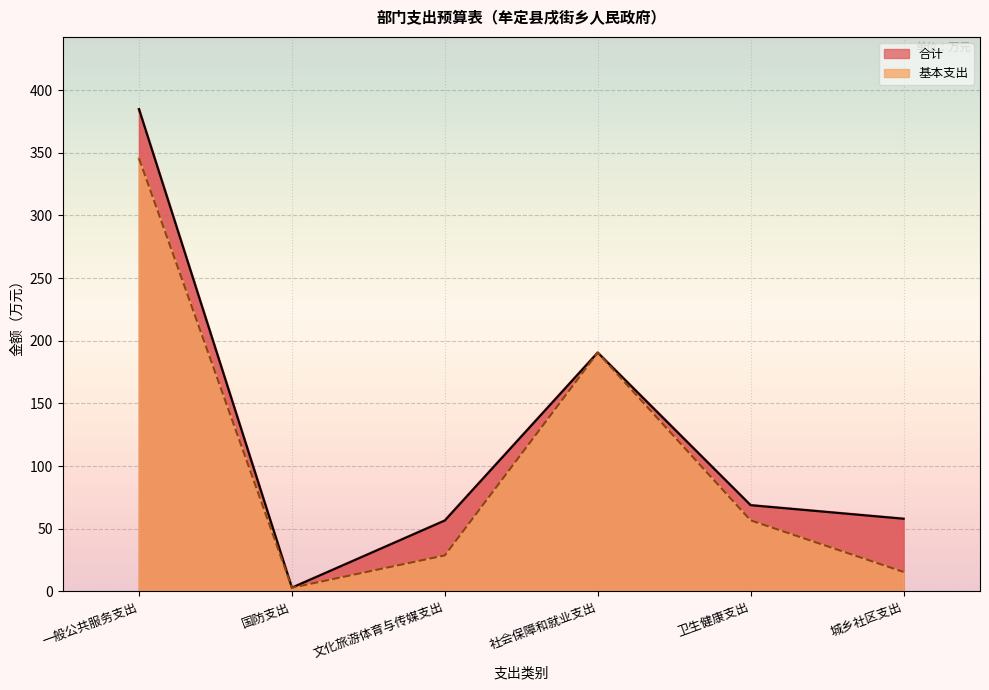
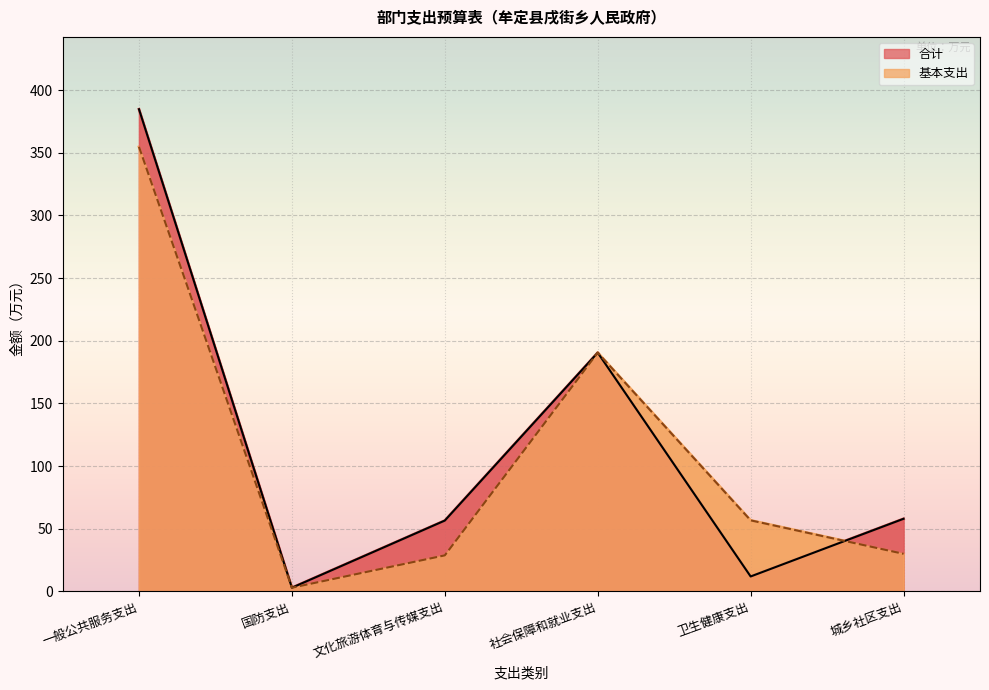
基本支出, 一般公共服务支出: 345 -> 355
合计, 卫生健康支出: 69 -> 12
基本支出, 城乡社区支出: 16 -> 30
